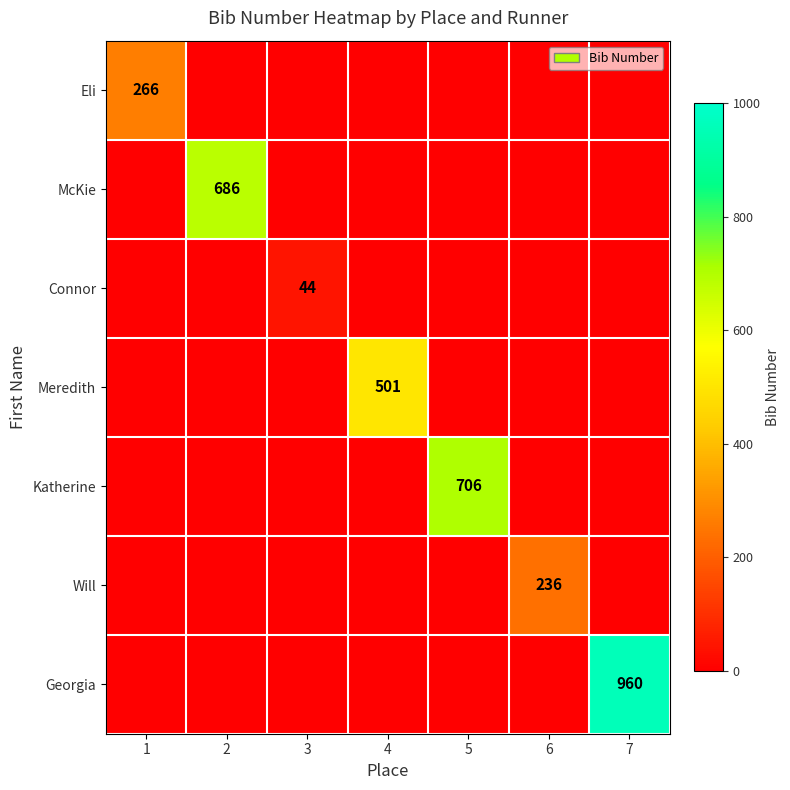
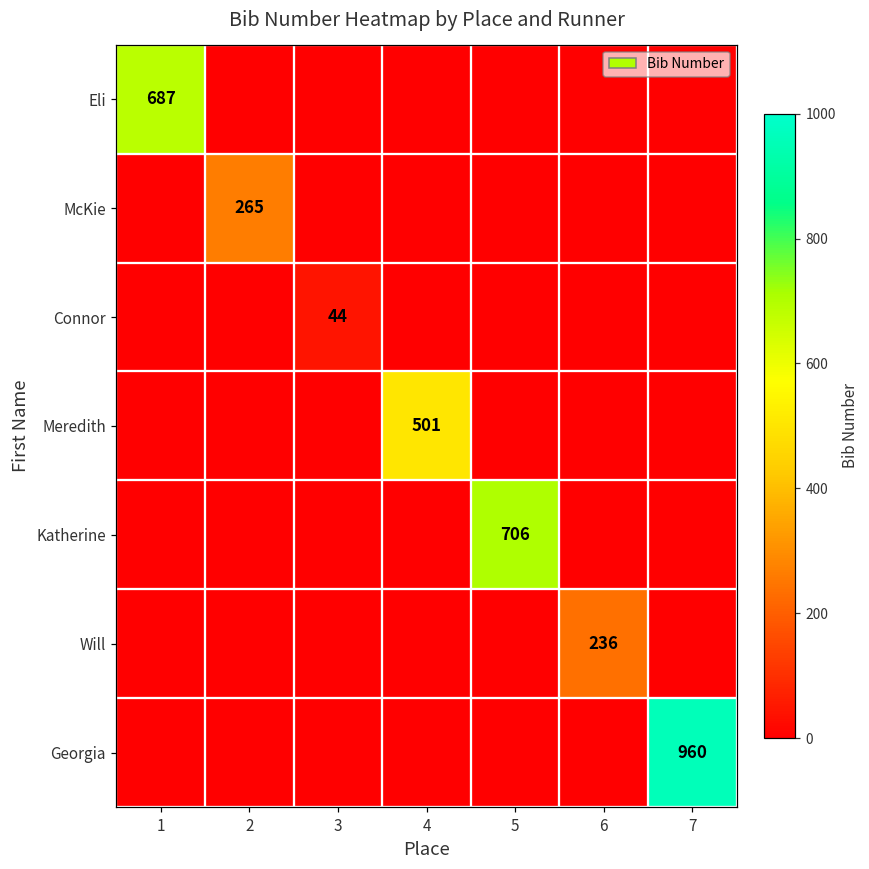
Eli, 1: 266 -> 687
McKie, 2: 686 -> 265
